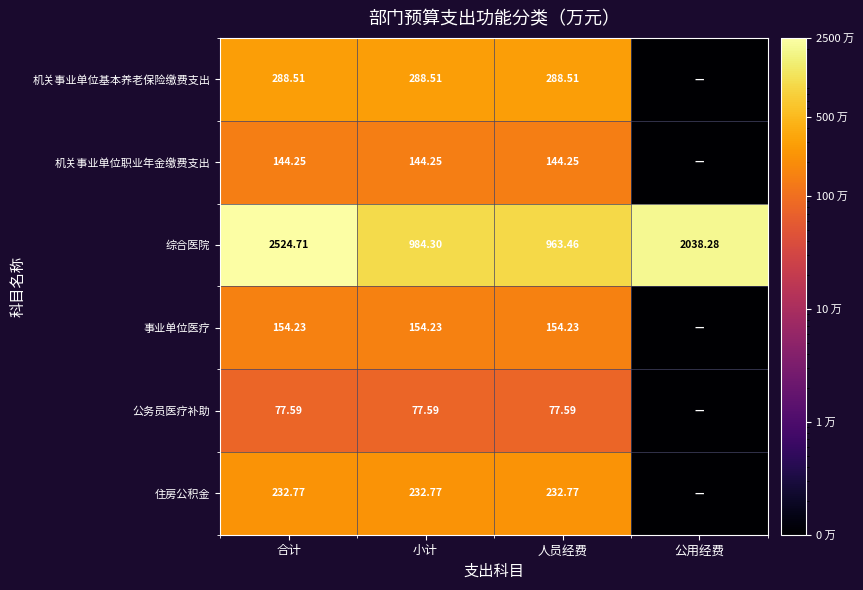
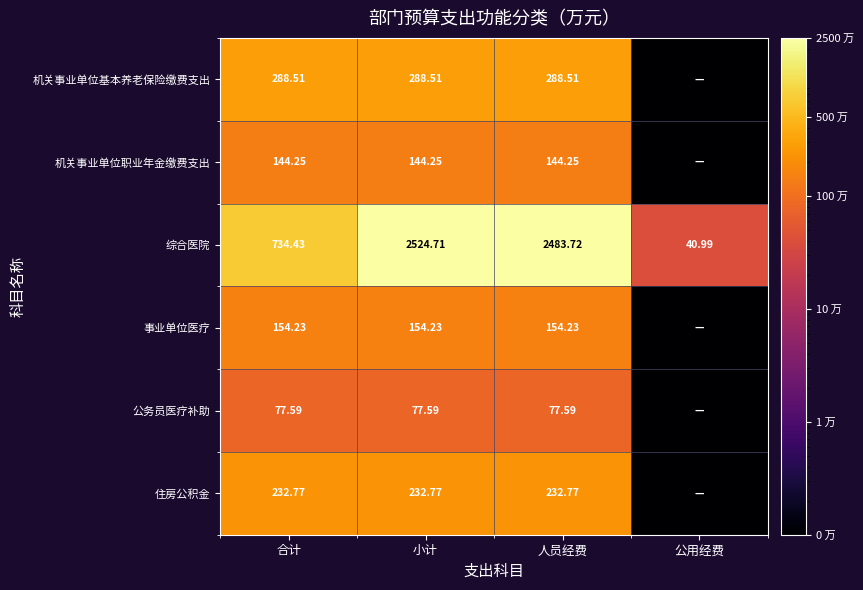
综合医院, 合计: 2524.71 -> 734.43
综合医院, 小计: 984.30 -> 2524.71
综合医院, 人员经费: 963.46 -> 2483.72
综合医院, 公用经费: 2038.28 -> 40.99
